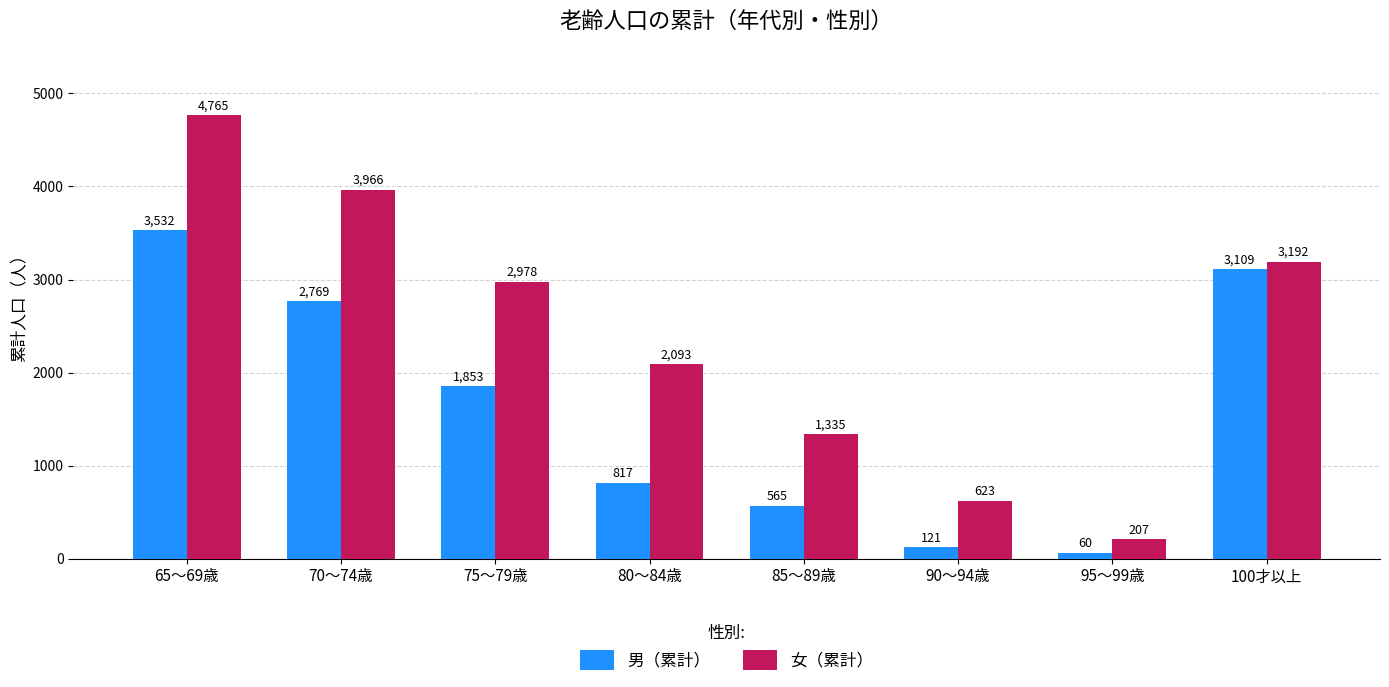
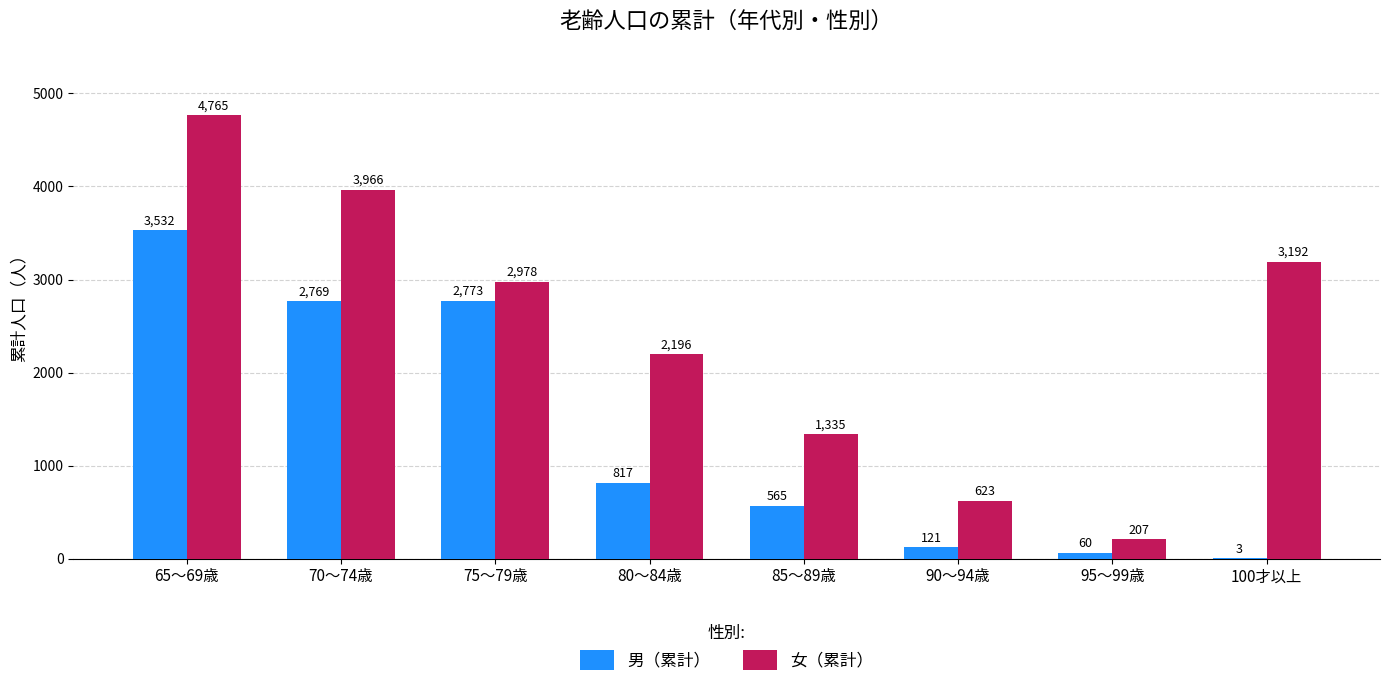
男（累計）, 75～79歳: 1,853 -> 2,773
女（累計）, 80～84歳: 2,093 -> 2,196
男（累計）, 100才以上: 3,109 -> 3
